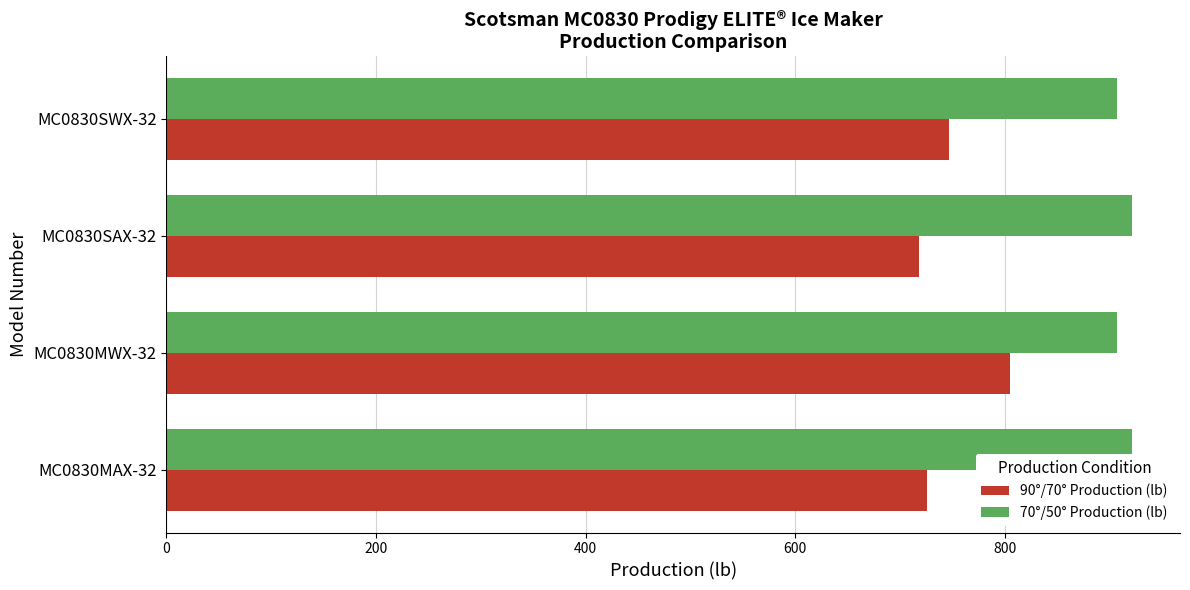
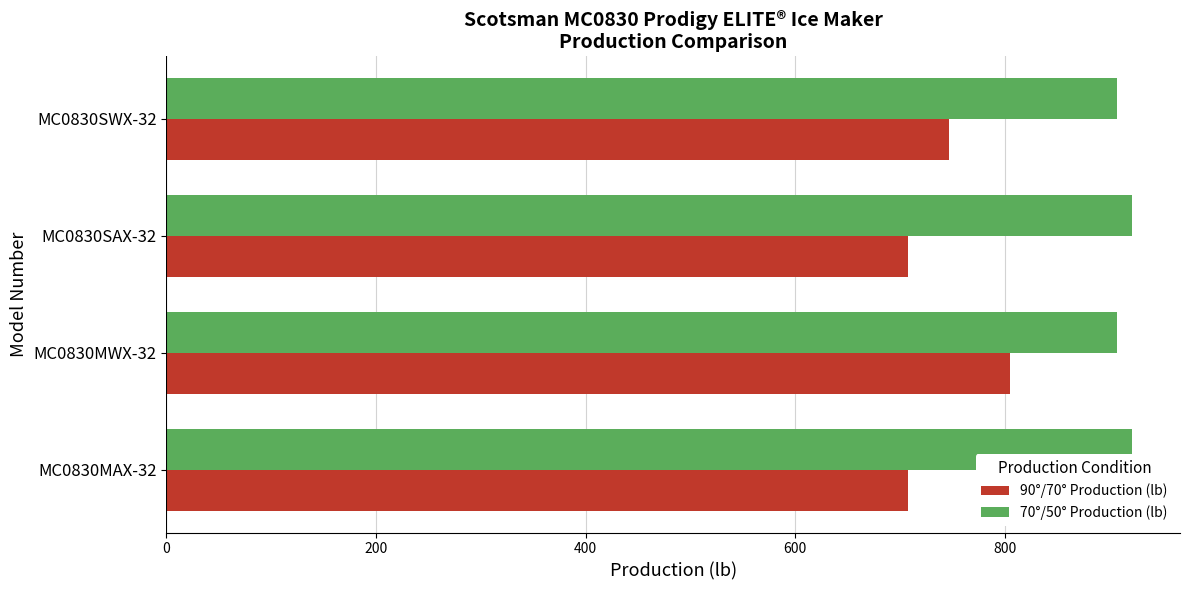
90°/70° Production (lb), MC0830SAX-32: 718 -> 708
90°/70° Production (lb), MC0830MAX-32: 726 -> 708
